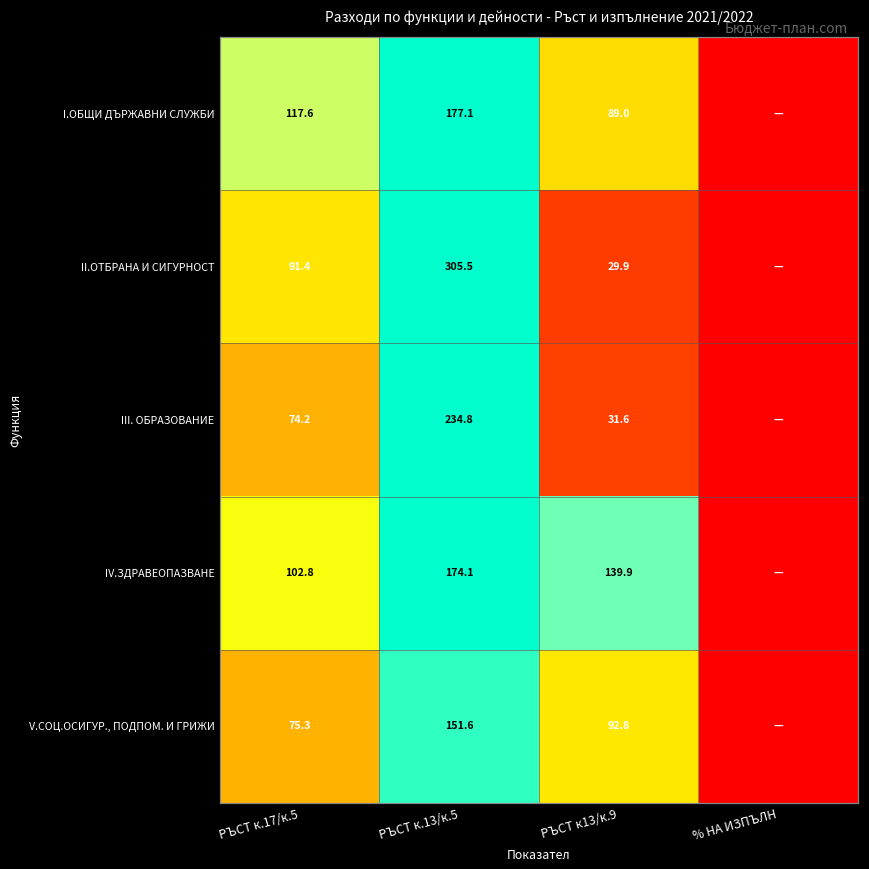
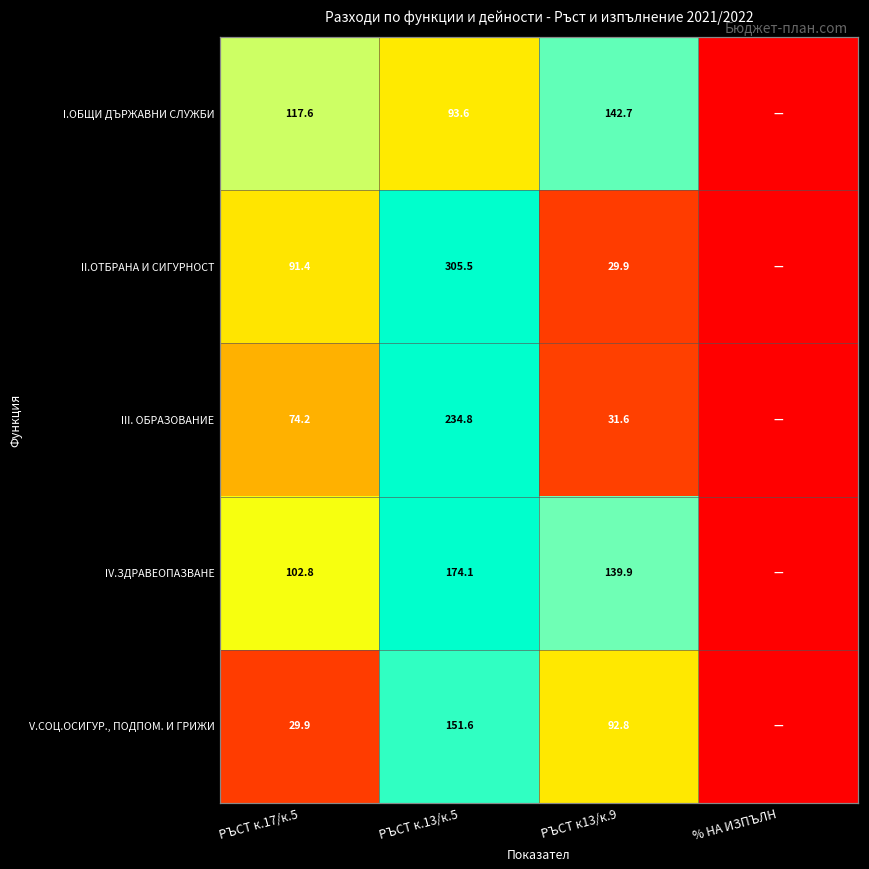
І.ОБЩИ ДЪРЖАВНИ СЛУЖБИ, РЪСТ к.13/к.5: 177.1 -> 93.6
І.ОБЩИ ДЪРЖАВНИ СЛУЖБИ, РЪСТ к13/к.9: 89.0 -> 142.7
V.СОЦ.ОСИГУР., ПОДПОМ. И ГРИЖИ, РЪСТ к.17/к.5: 75.3 -> 29.9
